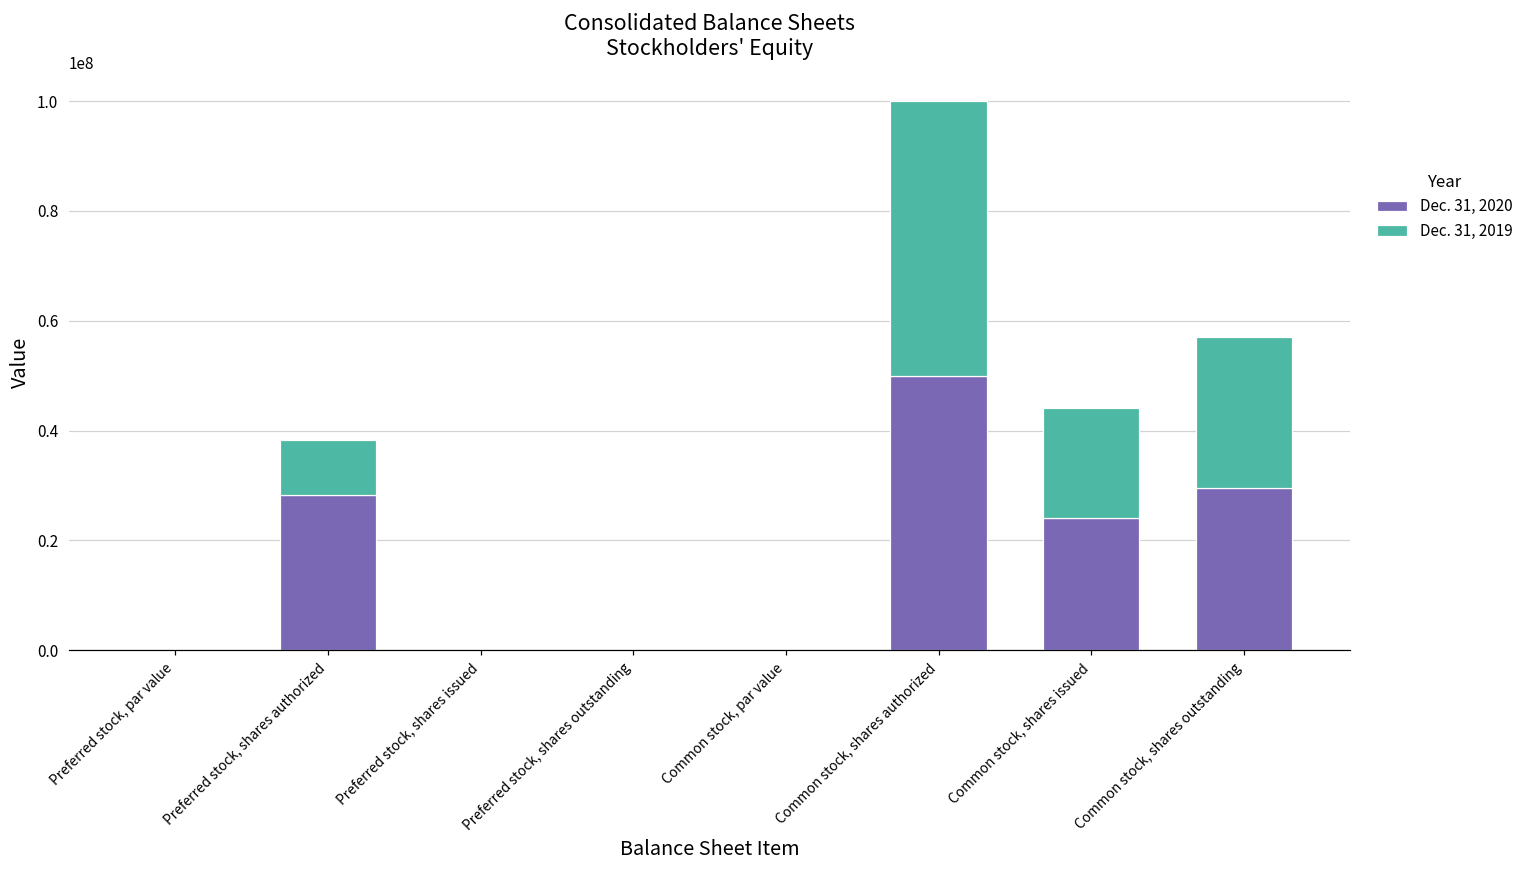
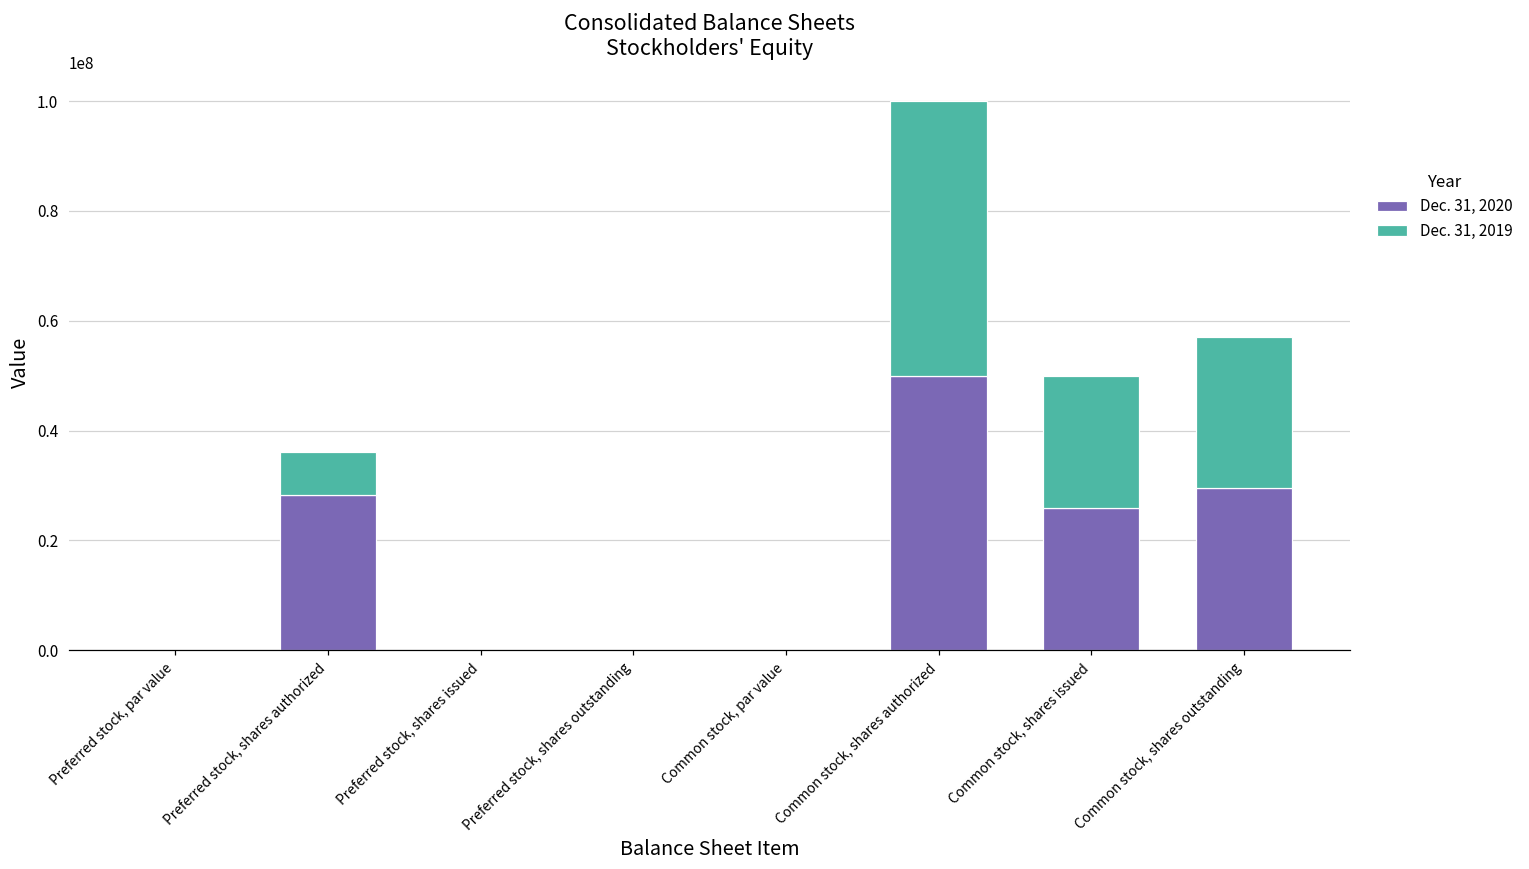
Dec. 31, 2019, Preferred stock, shares authorized: 10000000 -> 8000000
Dec. 31, 2020, Common stock, shares issued: 24000000 -> 26000000
Dec. 31, 2019, Common stock, shares issued: 20000000 -> 24000000
